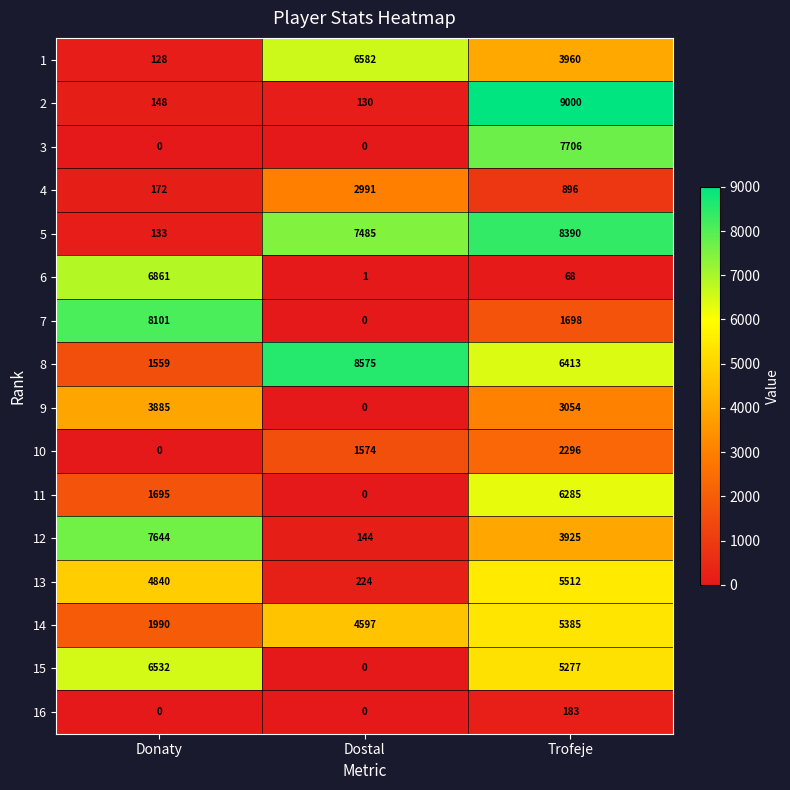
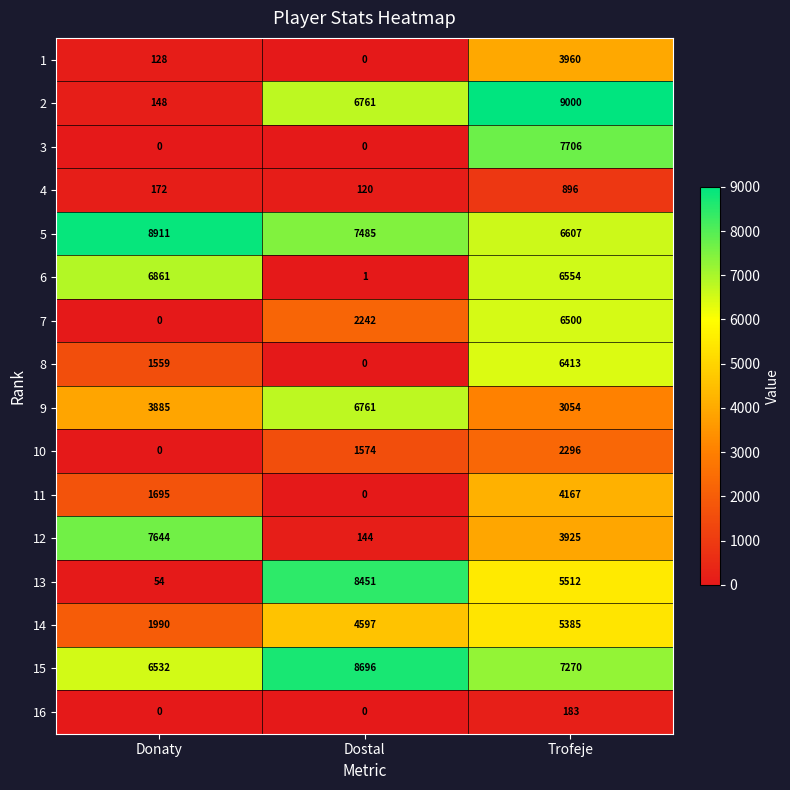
1, Dostal: 6582 -> 0
2, Dostal: 130 -> 6761
4, Dostal: 2991 -> 120
5, Donaty: 133 -> 8911
5, Trofeje: 8390 -> 6607
6, Trofeje: 68 -> 6554
7, Donaty: 8101 -> 0
7, Dostal: 0 -> 2242
7, Trofeje: 1698 -> 6500
8, Dostal: 8575 -> 0
9, Dostal: 0 -> 6761
11, Trofeje: 6285 -> 4167
13, Donaty: 4840 -> 54
13, Dostal: 224 -> 8451
15, Dostal: 0 -> 8696
15, Trofeje: 5277 -> 7270
